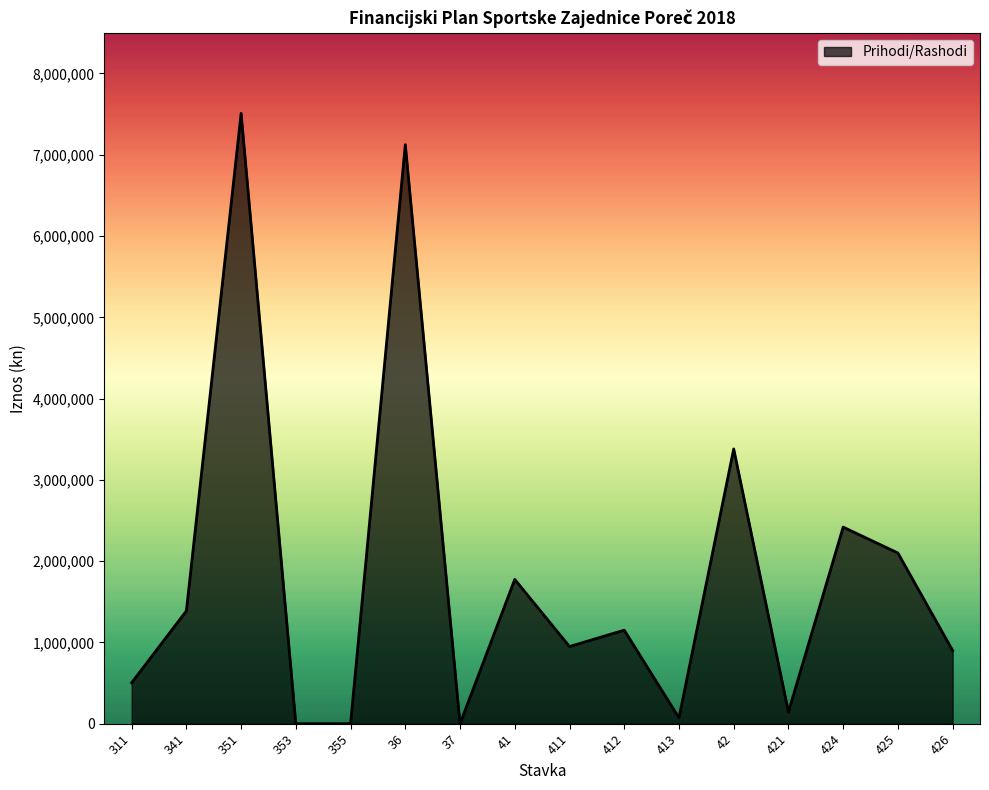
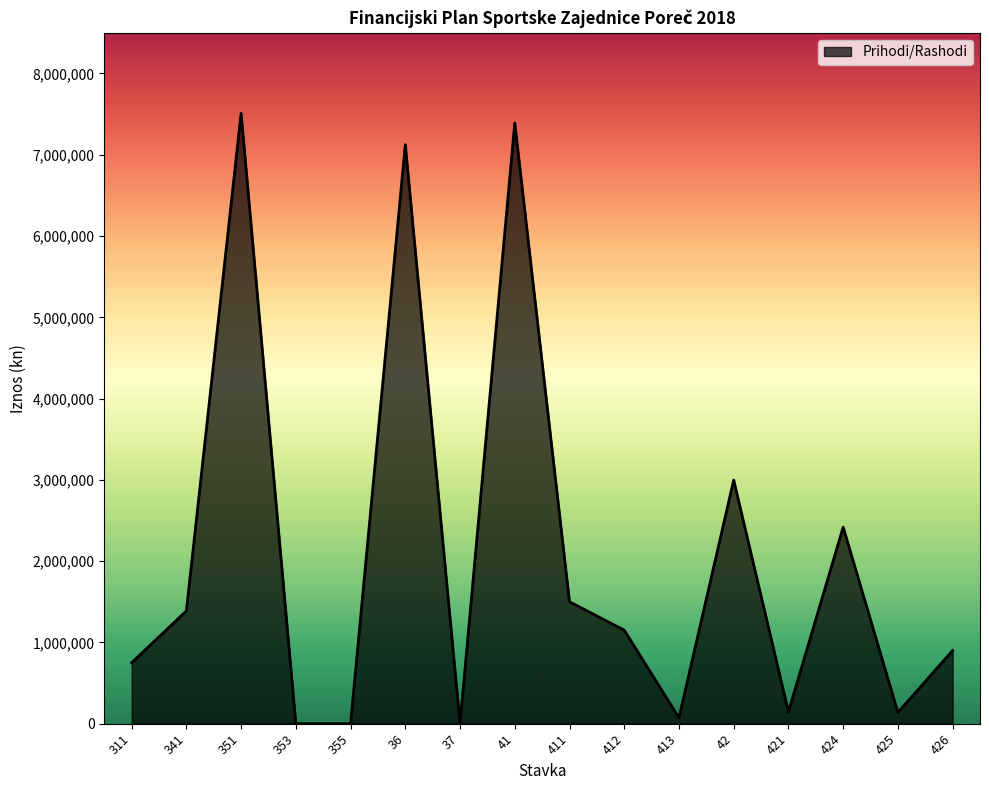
311: 500,000 -> 800,000
41: 1,800,000 -> 7,400,000
411: 900,000 -> 1,500,000
42: 3,400,000 -> 3,000,000
425: 2,100,000 -> 100,000
